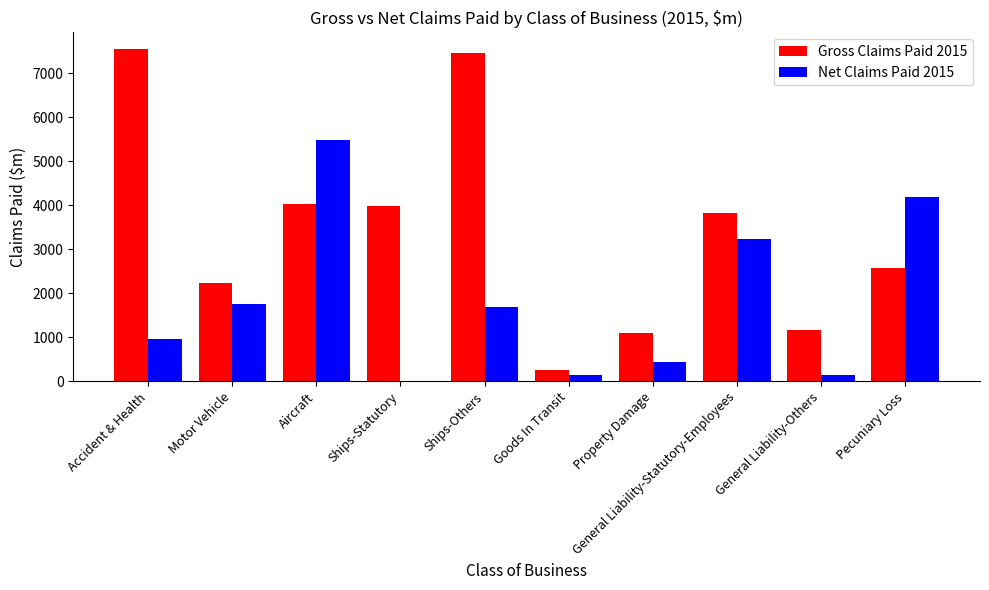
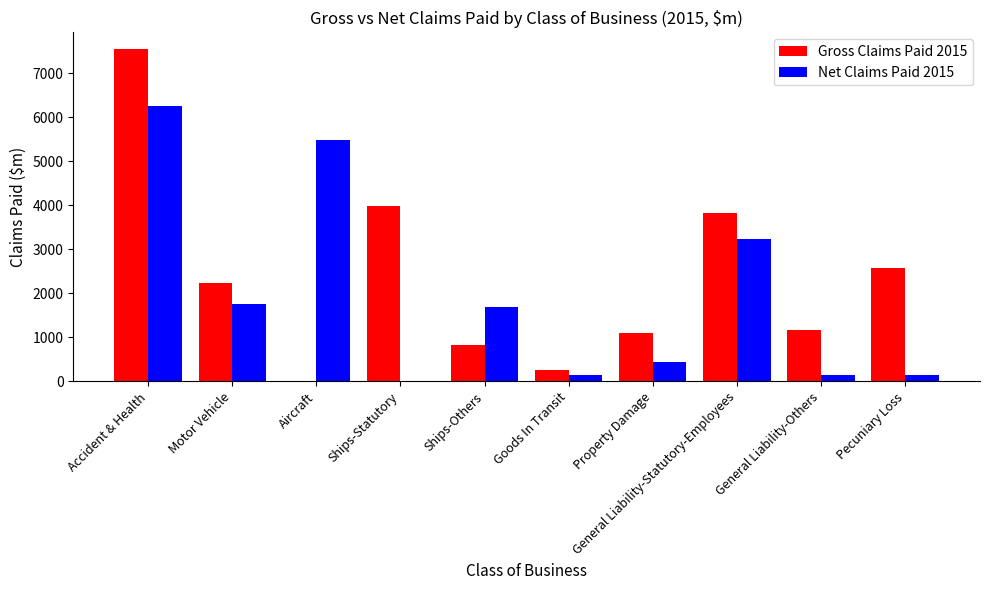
Net Claims Paid 2015, Accident & Health: 1000 -> 6300
Gross Claims Paid 2015, Aircraft: 4000 -> 0
Gross Claims Paid 2015, Ships-Others: 7500 -> 800
Net Claims Paid 2015, Pecuniary Loss: 4200 -> 100
